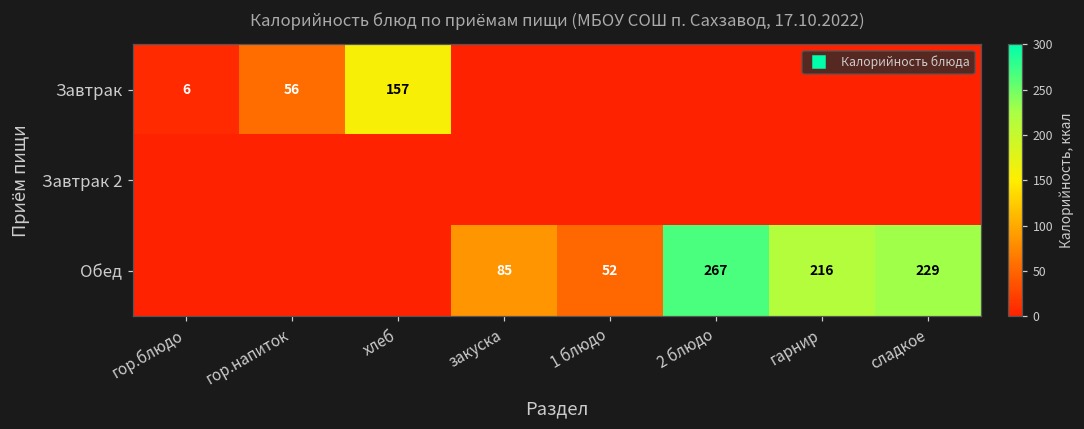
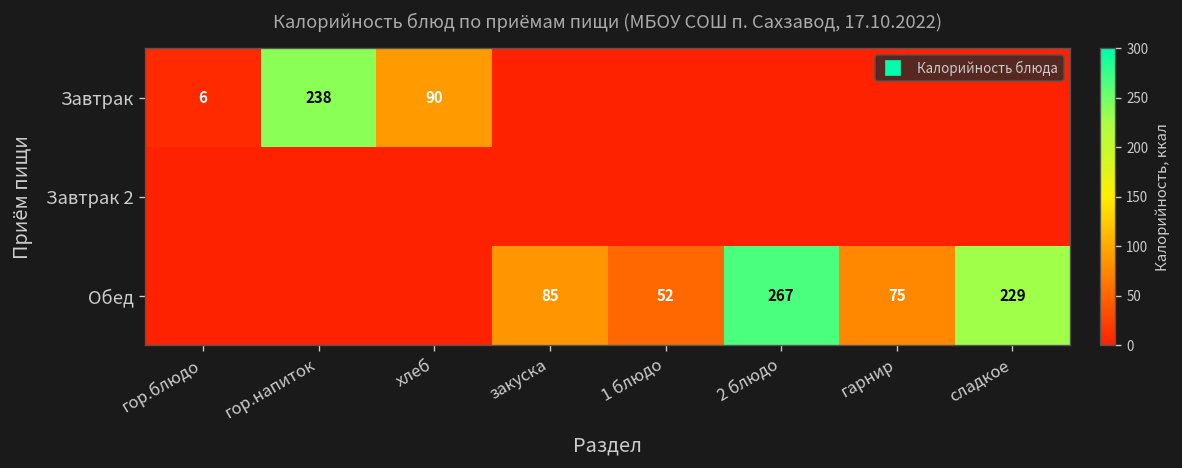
Завтрак, гор.напиток: 56 -> 238
Завтрак, хлеб: 157 -> 90
Обед, гарнир: 216 -> 75
